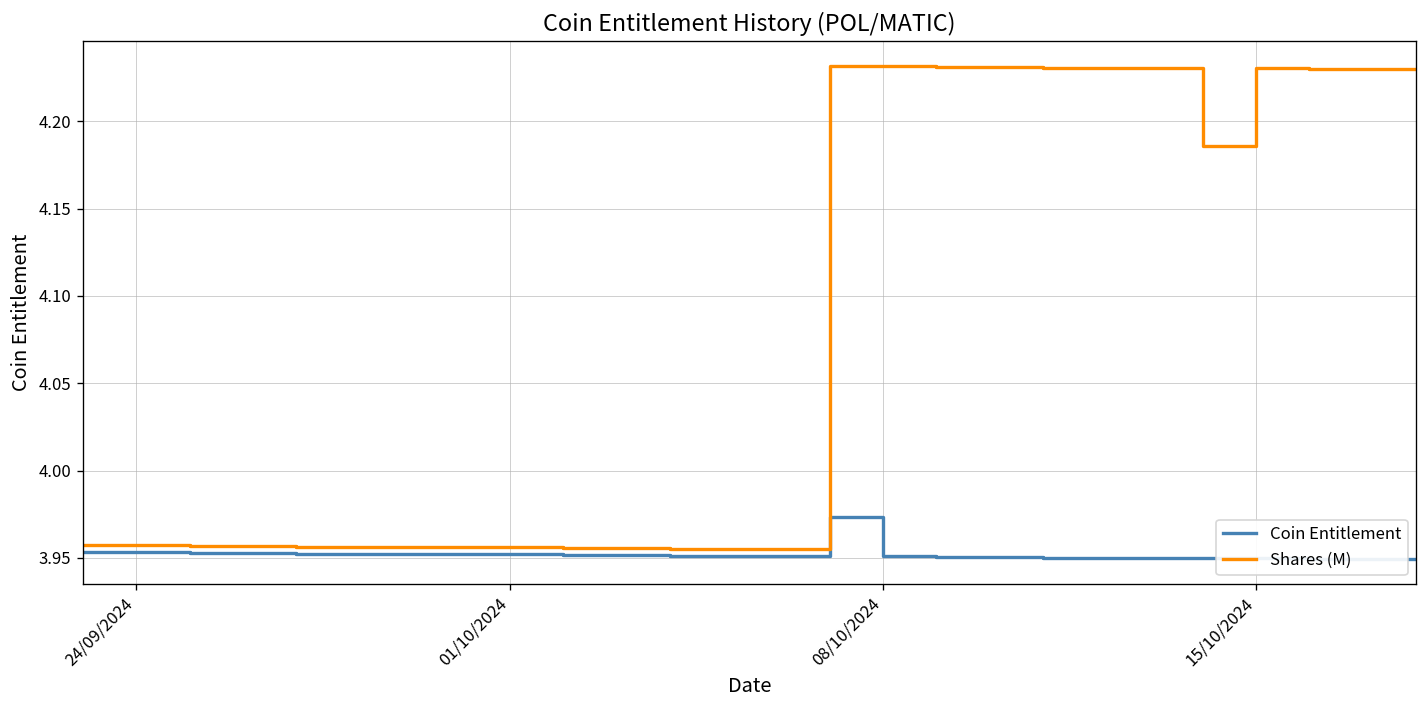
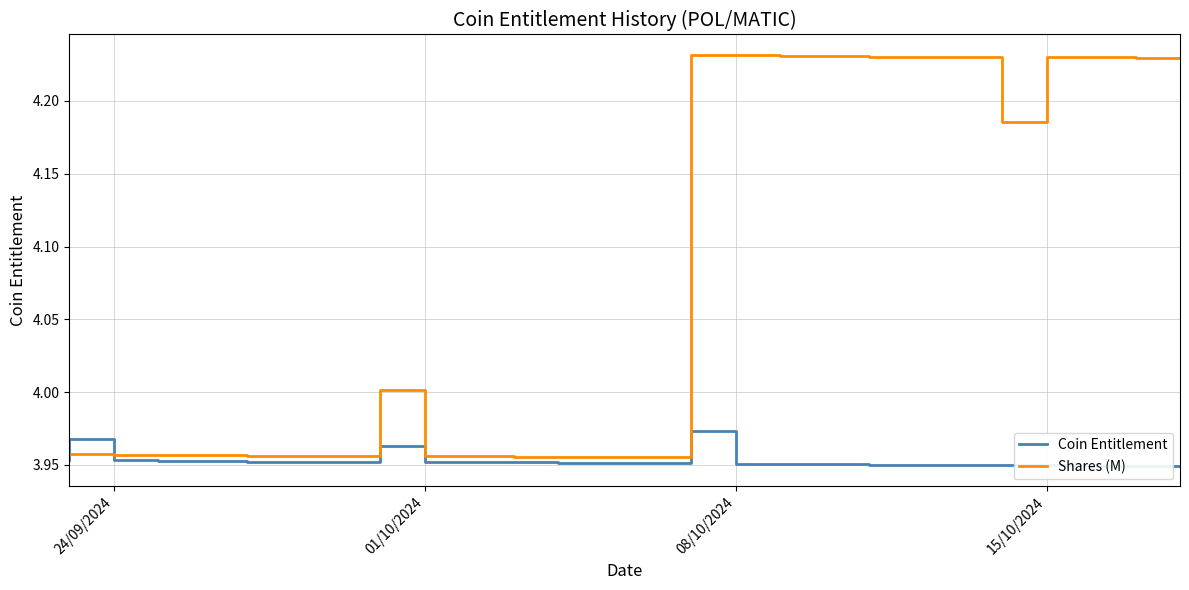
Coin Entitlement, 24/09/2024: 3.953 -> 3.968
Coin Entitlement, 01/10/2024: 3.952 -> 3.963
Shares (M), 01/10/2024: 3.956 -> 4.002
